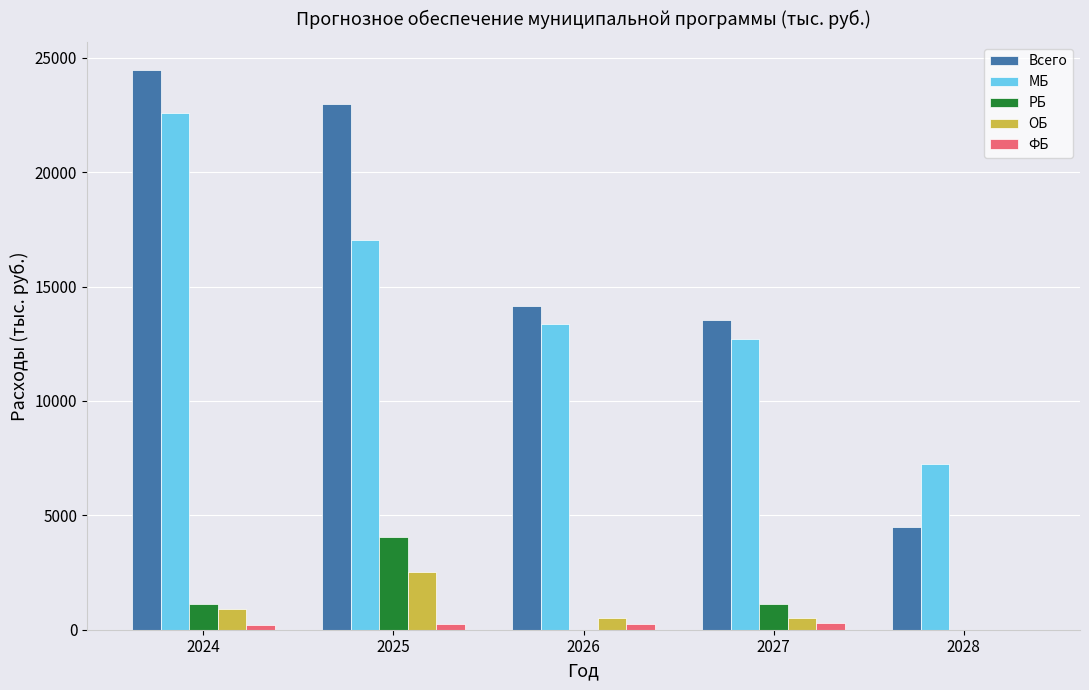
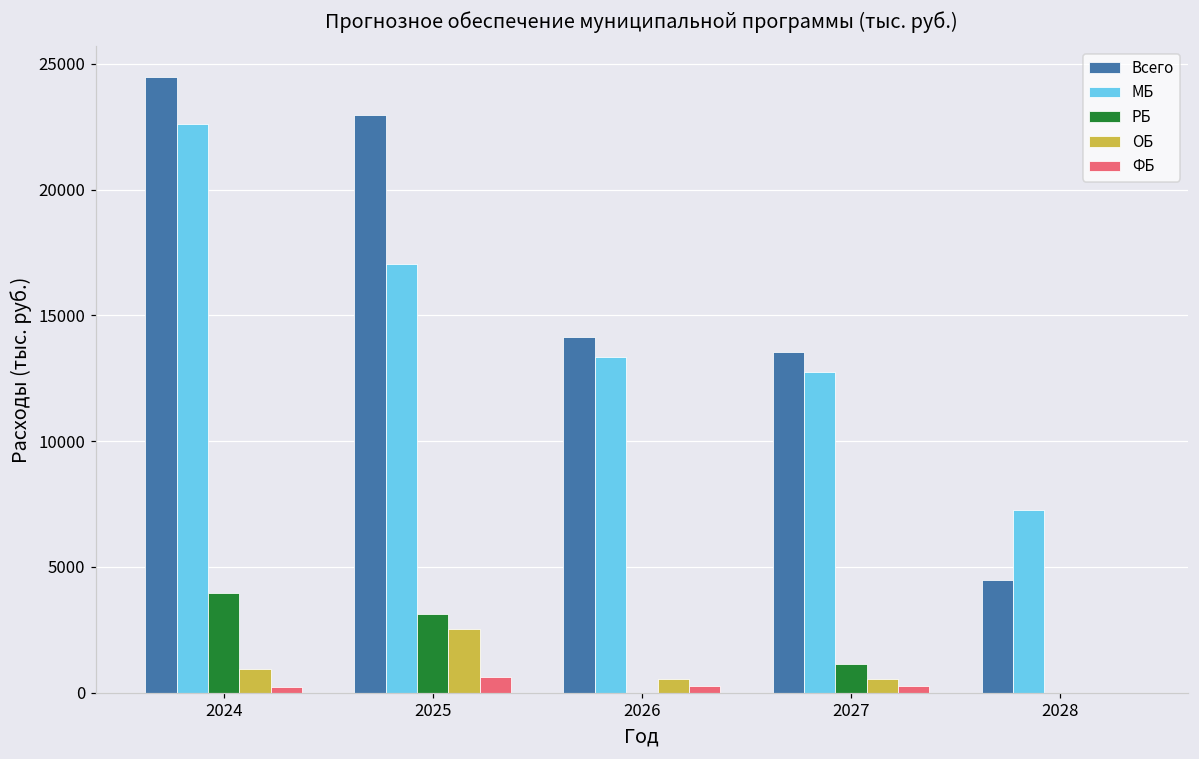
РБ, 2024: 1100 -> 4000
РБ, 2025: 4000 -> 3100
ФБ, 2025: 200 -> 600
